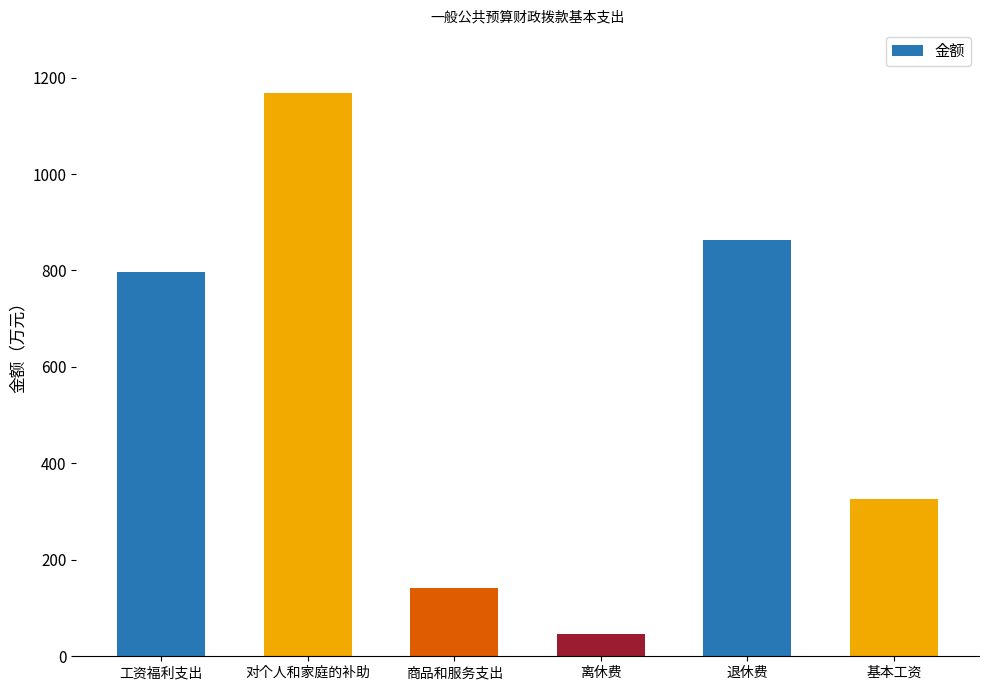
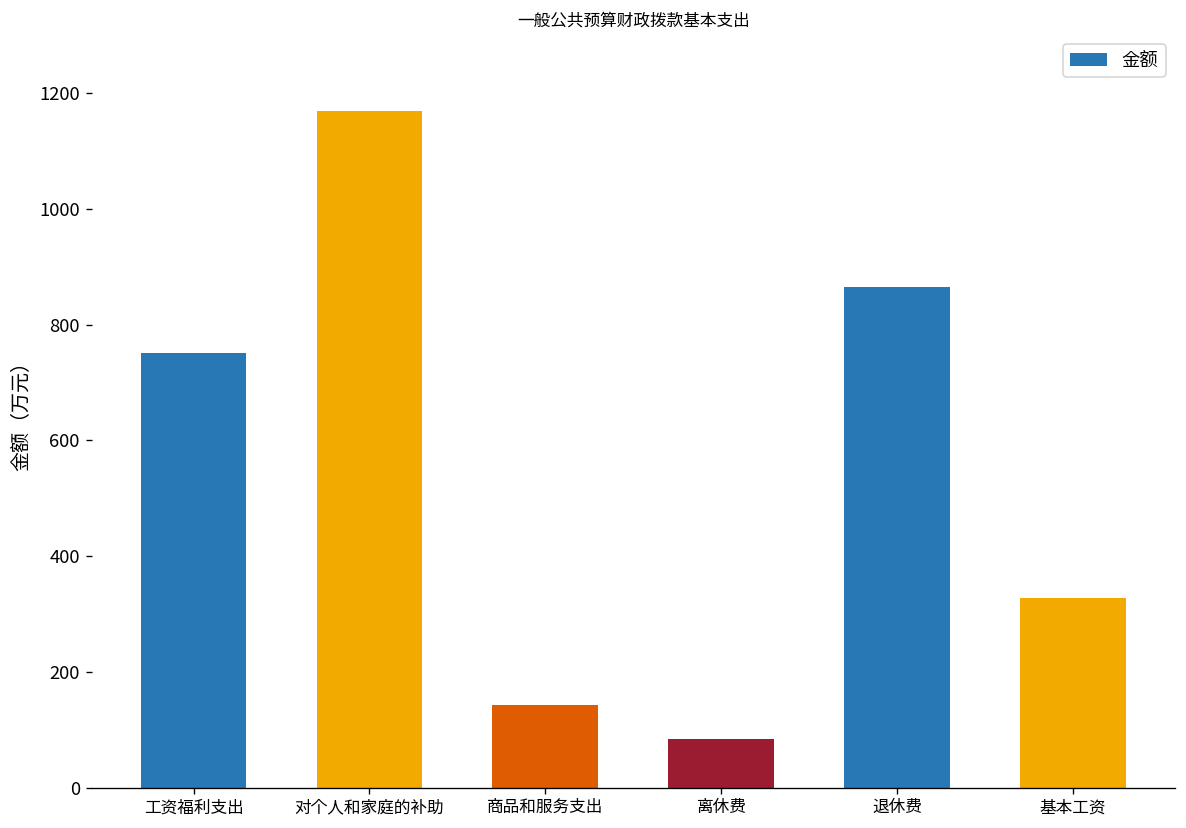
工资福利支出: 800 -> 750
离休费: 50 -> 80
